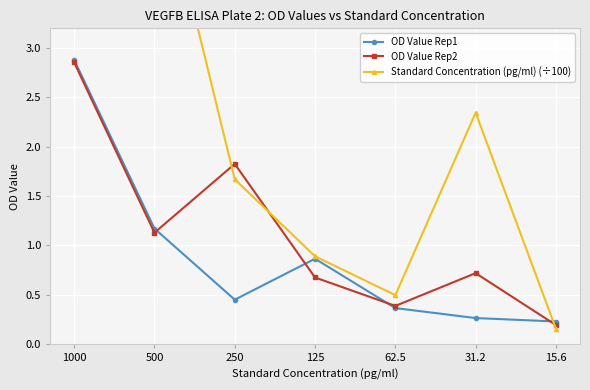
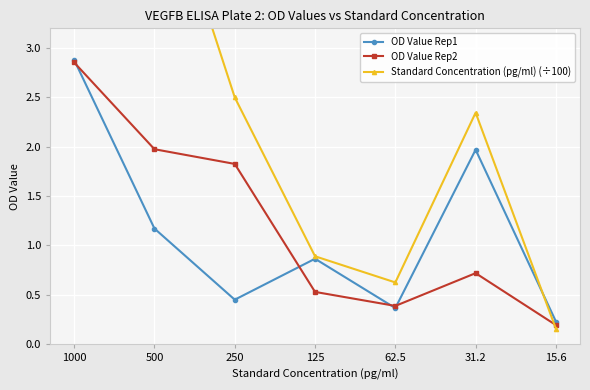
OD Value Rep2, 500: 1.1 -> 2.0
Standard Concentration (pg/ml) (÷100), 250: 1.7 -> 2.5
OD Value Rep2, 125: 0.7 -> 0.5
Standard Concentration (pg/ml) (÷100), 62.5: 0.5 -> 0.6
OD Value Rep1, 31.2: 0.3 -> 2.0
